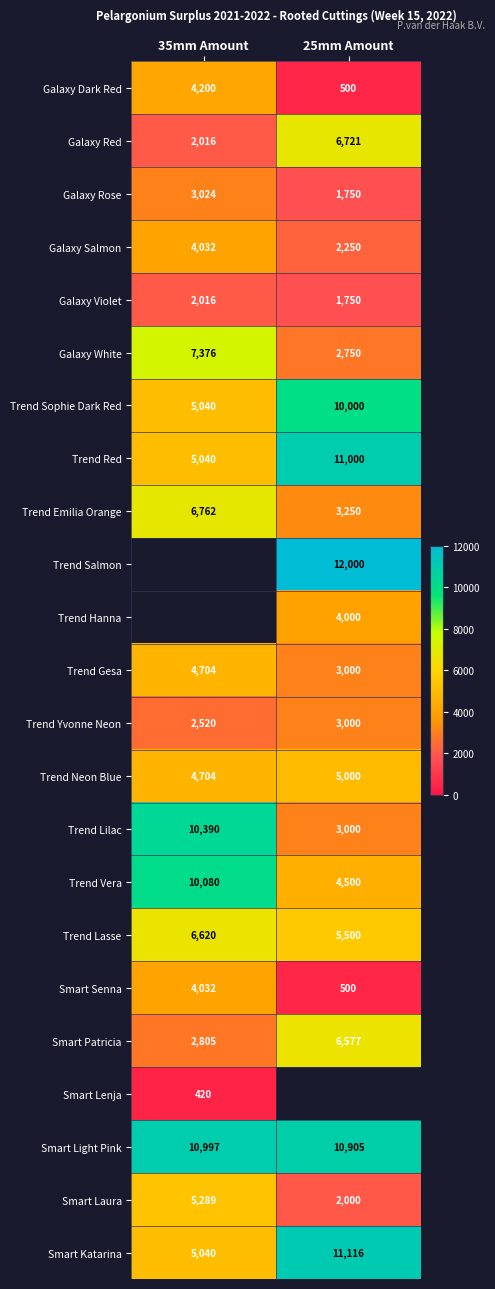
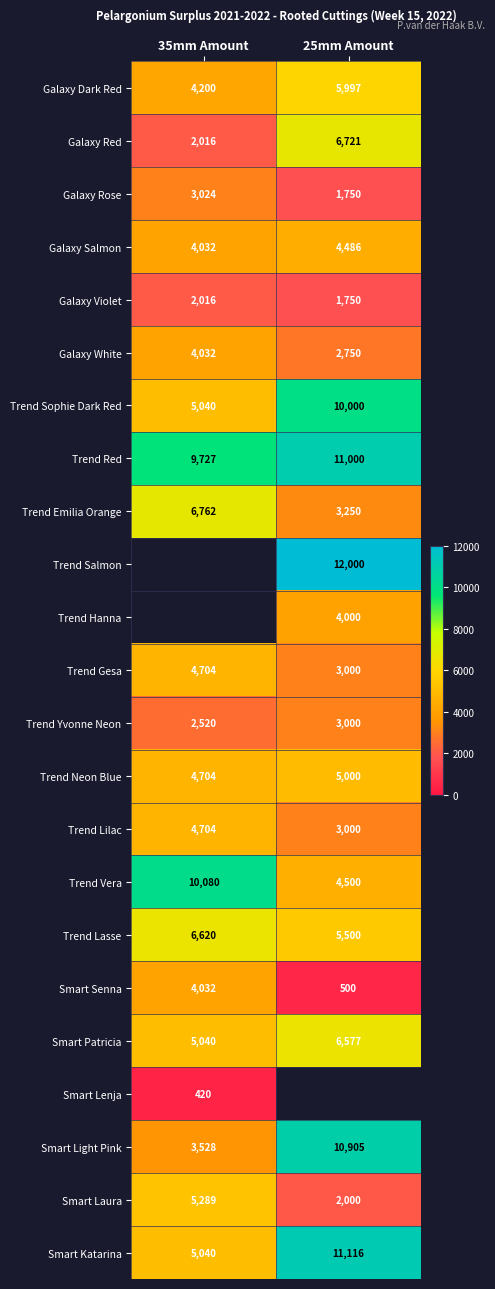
Galaxy Dark Red, 25mm Amount: 500 -> 5,997
Galaxy Salmon, 25mm Amount: 2,250 -> 4,486
Galaxy White, 35mm Amount: 7,376 -> 4,032
Trend Red, 35mm Amount: 5,040 -> 9,727
Trend Lilac, 35mm Amount: 10,390 -> 4,704
Smart Patricia, 35mm Amount: 2,805 -> 5,040
Smart Light Pink, 35mm Amount: 10,997 -> 3,528
